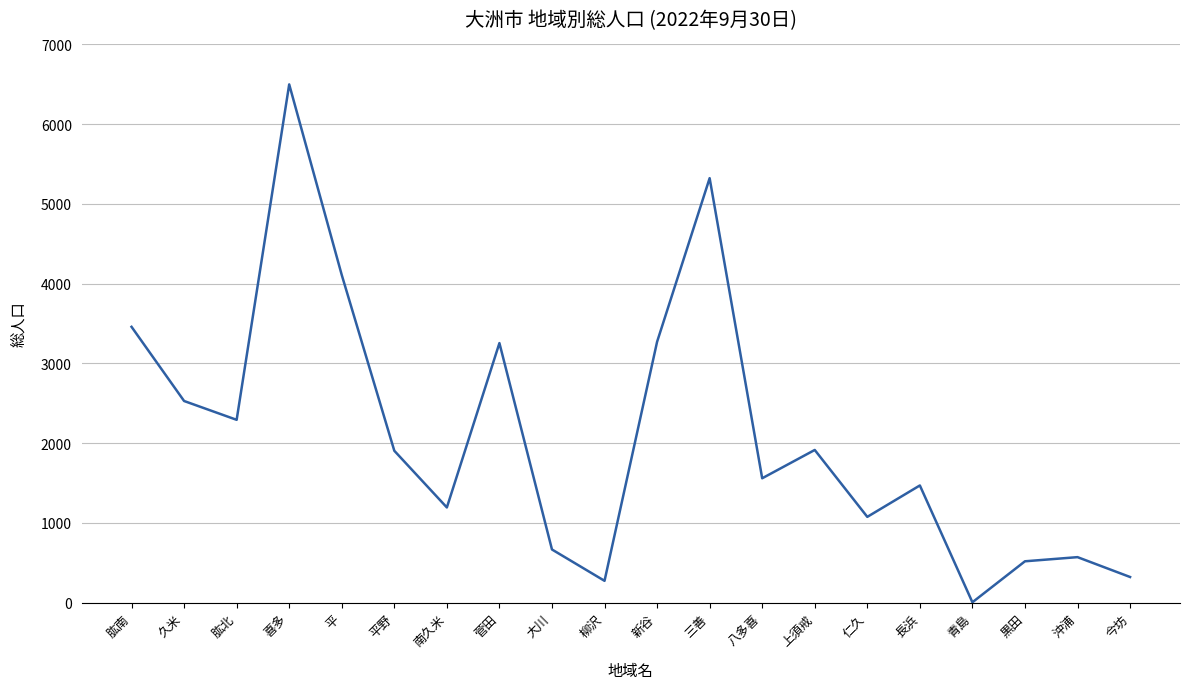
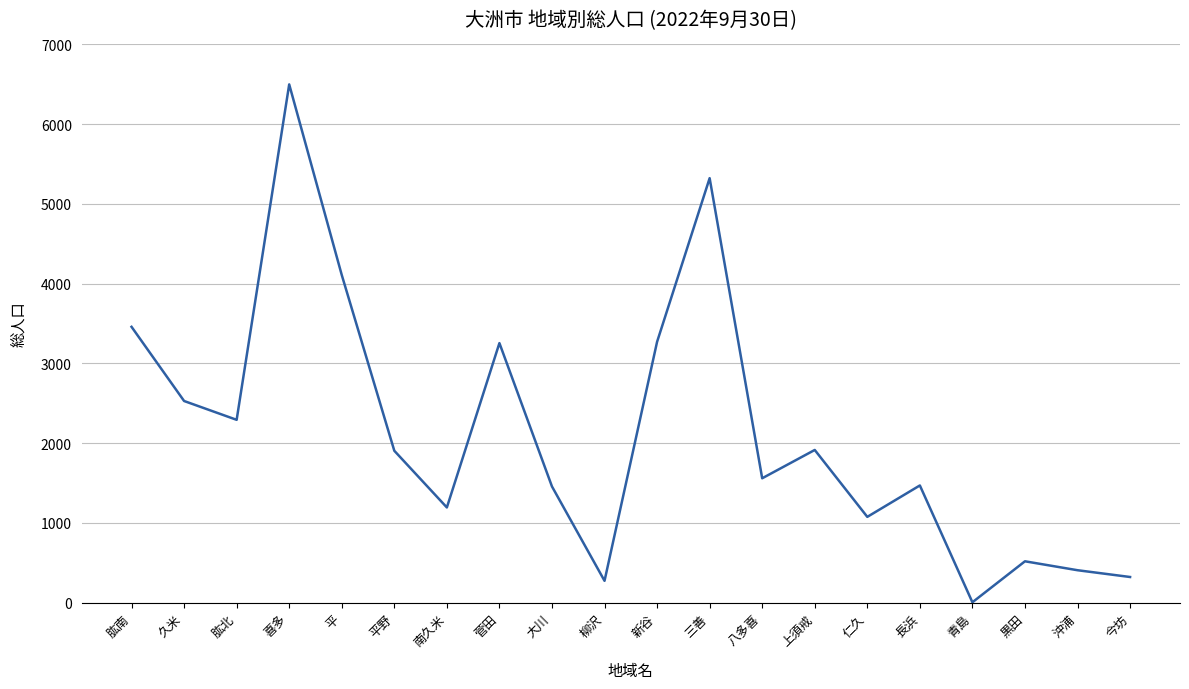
大川: 700 -> 1500
沖浦: 600 -> 400
